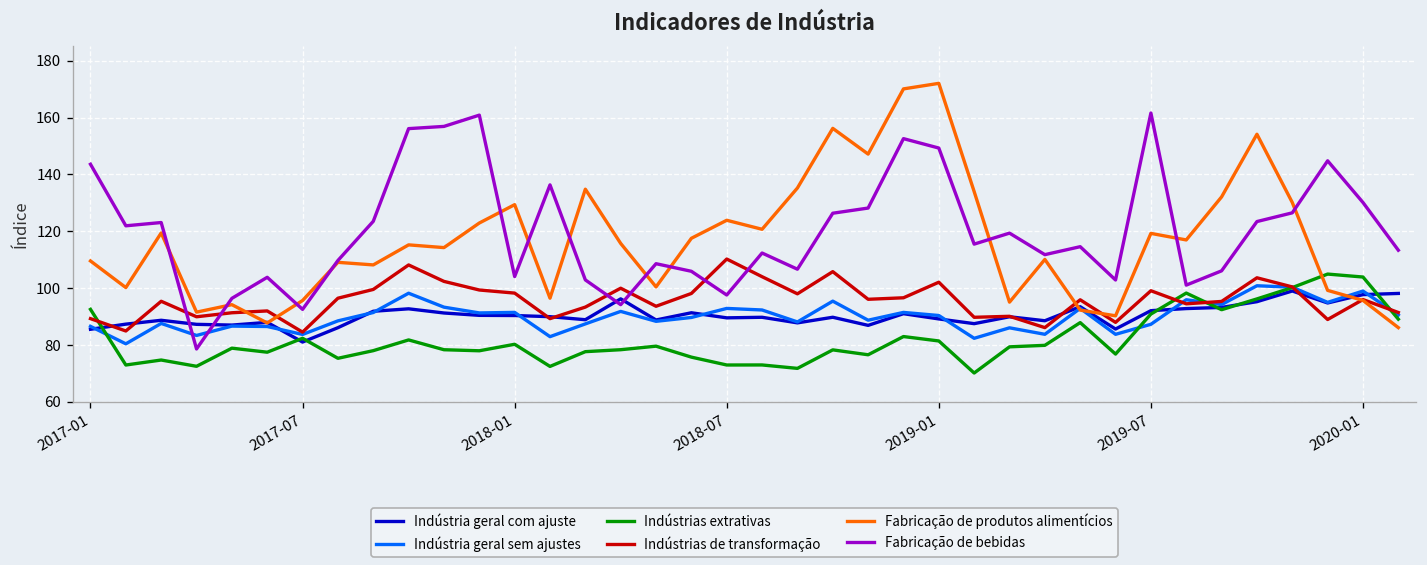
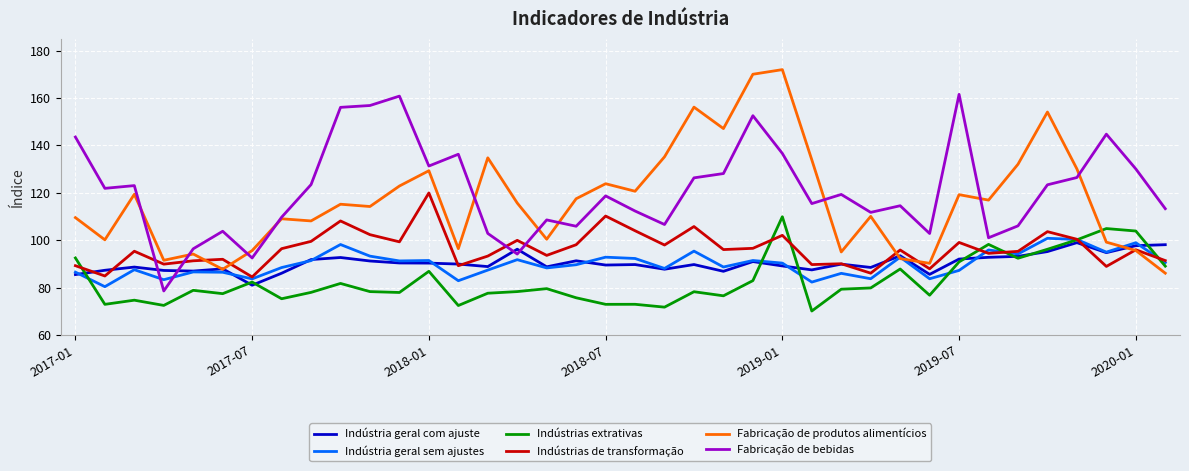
Indústrias extrativas, 2018-01: 80 -> 87
Indústrias de transformação, 2018-01: 98 -> 120
Fabricação de bebidas, 2018-01: 104 -> 131
Fabricação de bebidas, 2018-07: 98 -> 119
Indústrias extrativas, 2019-01: 81 -> 110
Fabricação de bebidas, 2019-01: 149 -> 137
